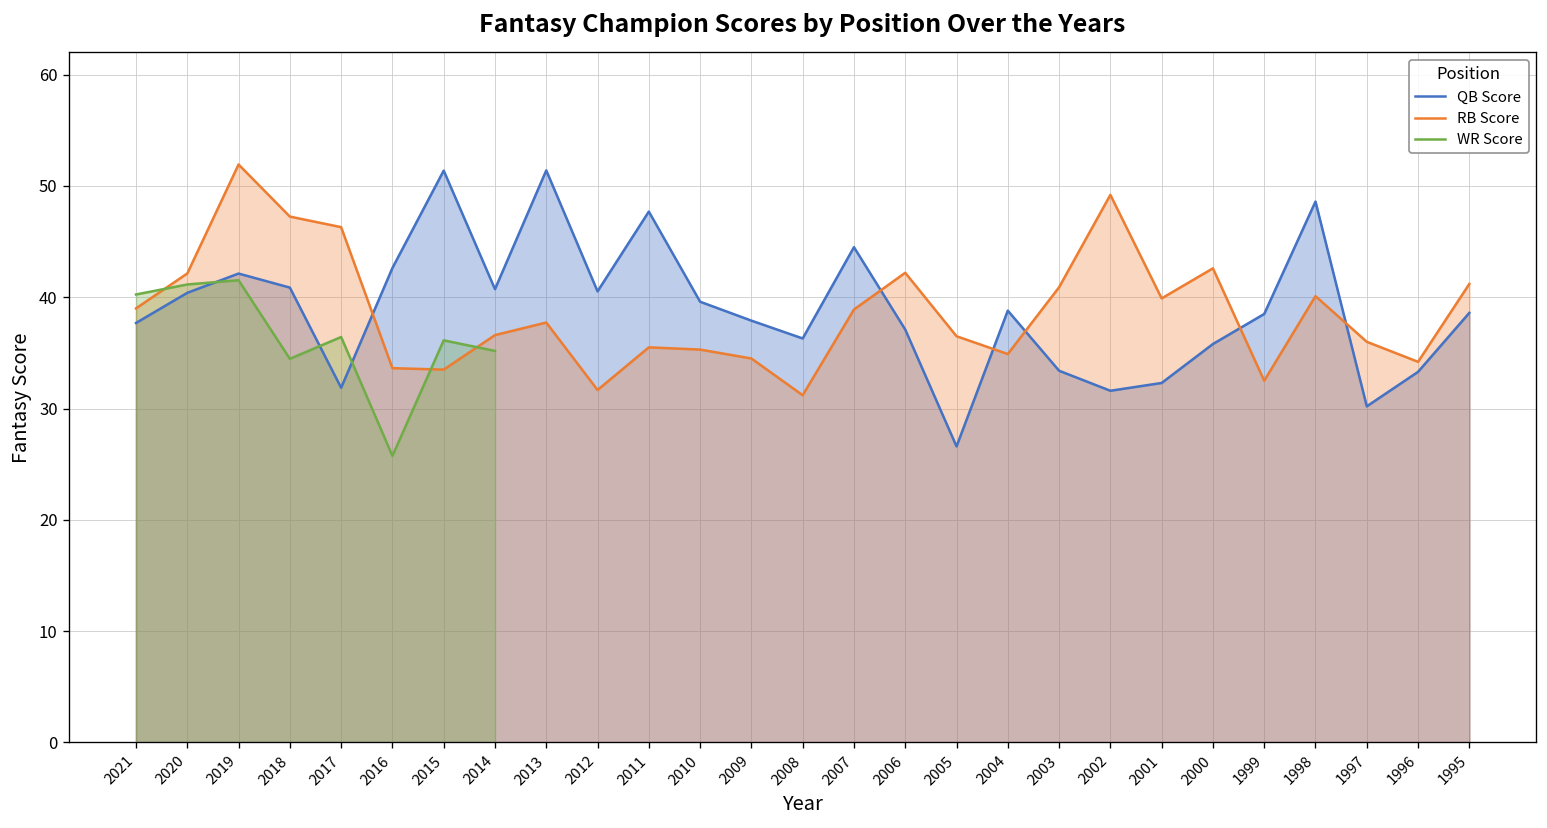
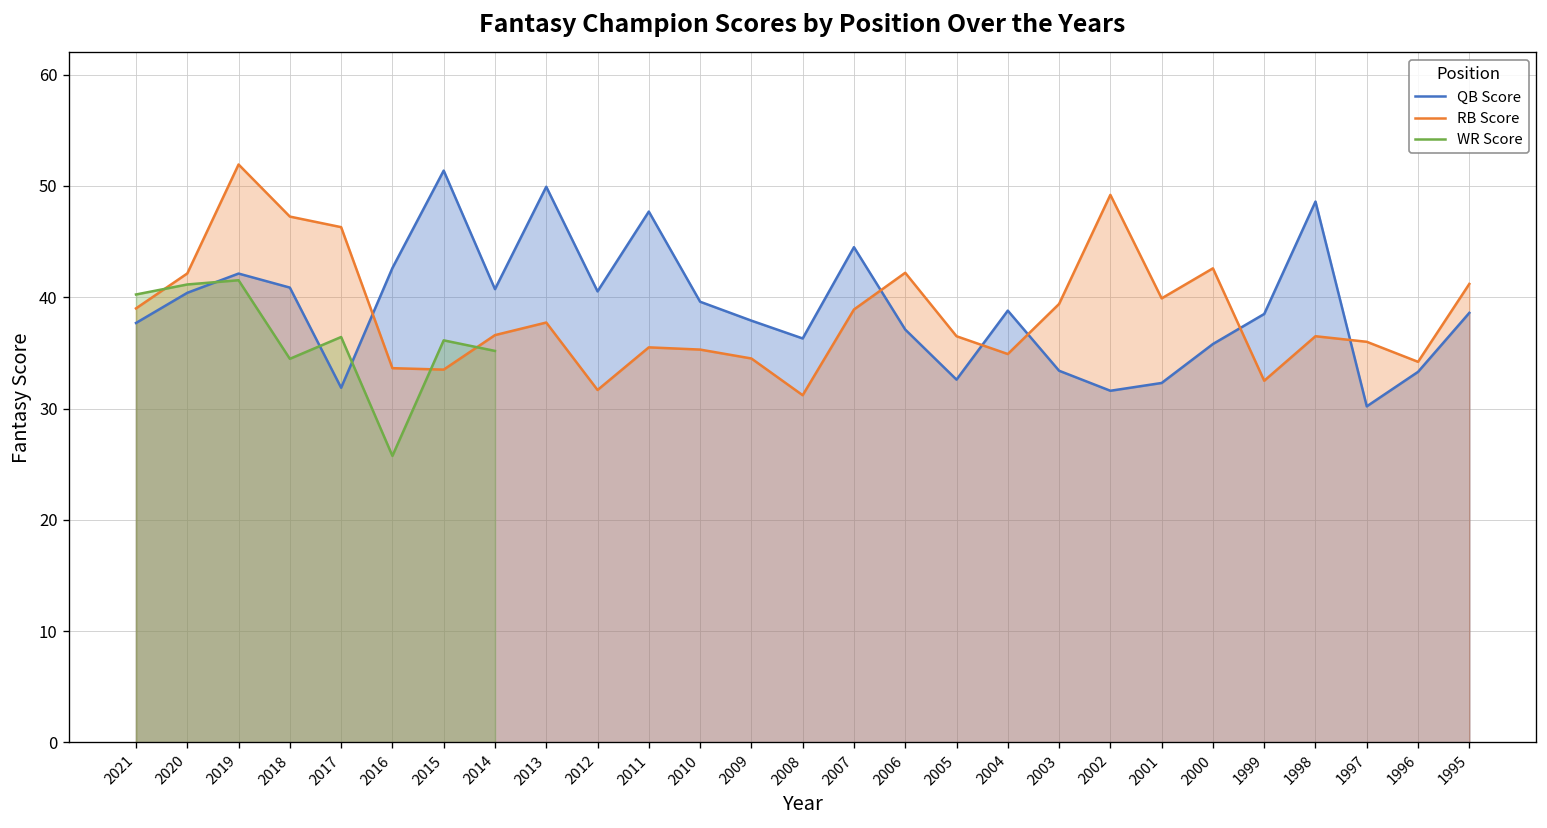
QB Score, 2013: 51 -> 50
QB Score, 2005: 27 -> 33
RB Score, 2003: 41 -> 39
RB Score, 1998: 40 -> 37
